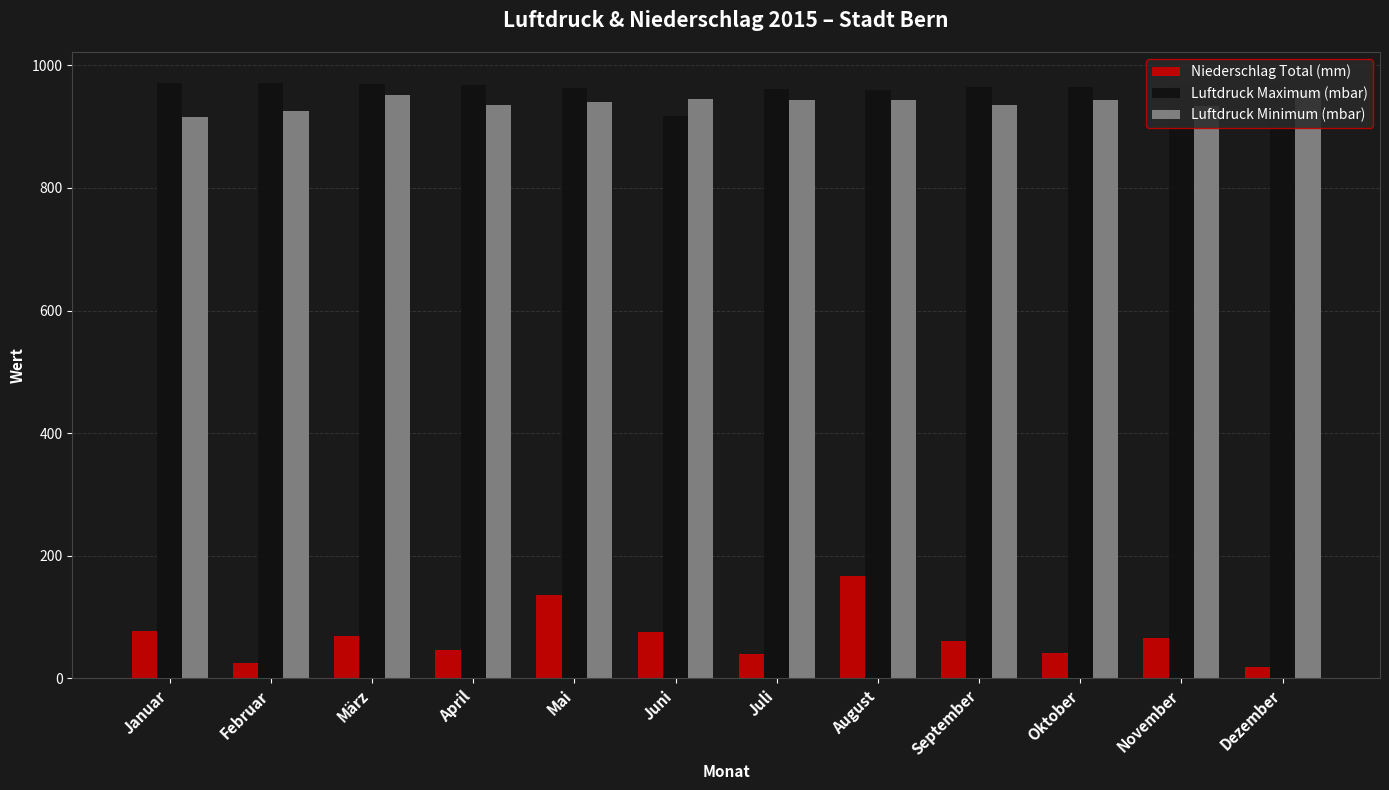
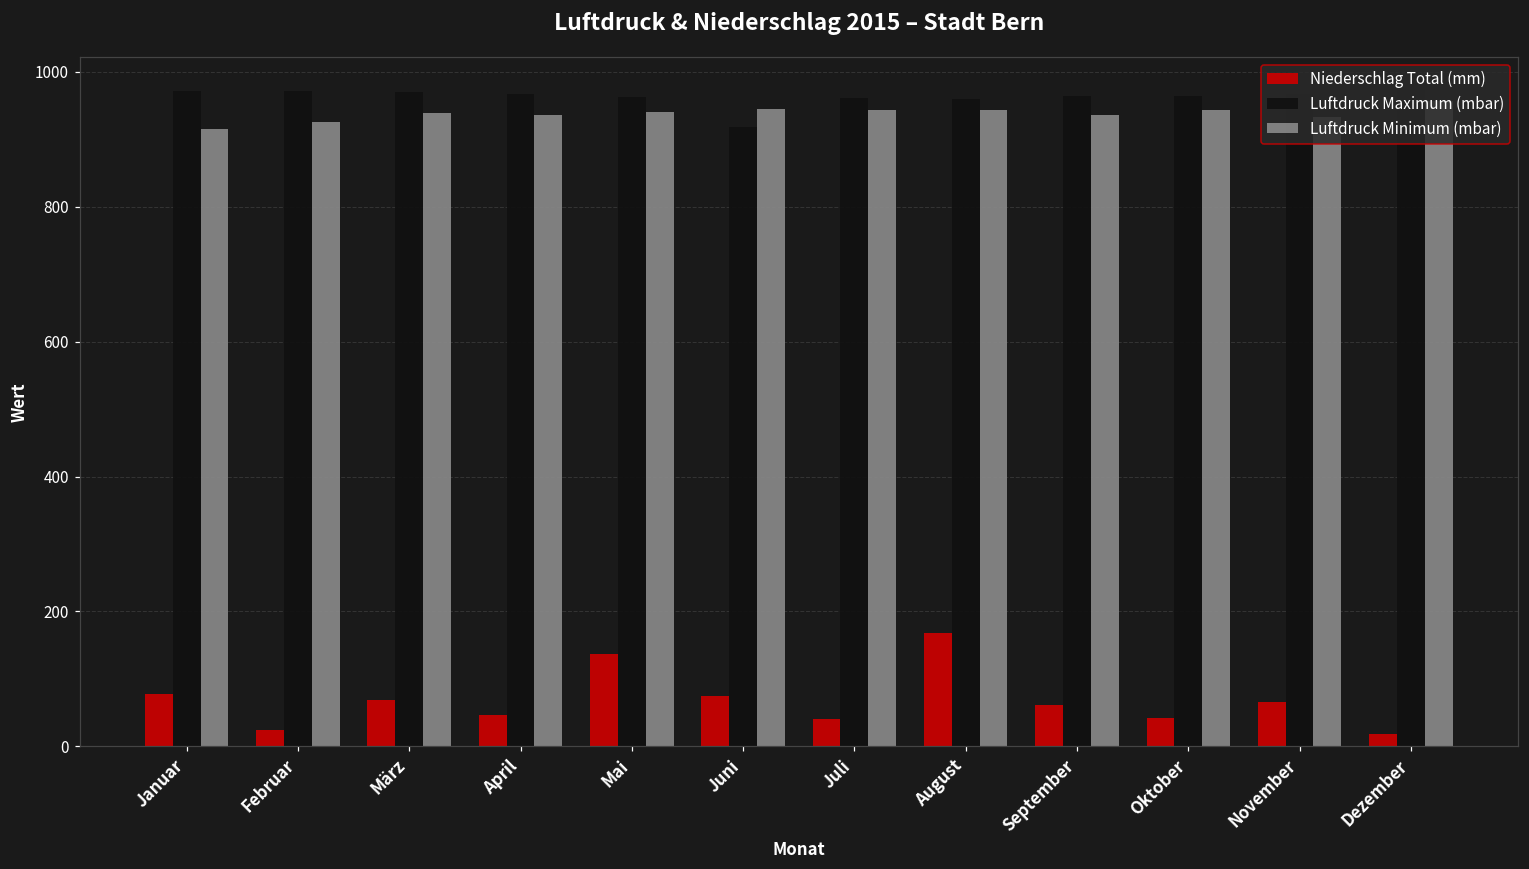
Luftdruck Minimum (mbar), März: 950 -> 940
